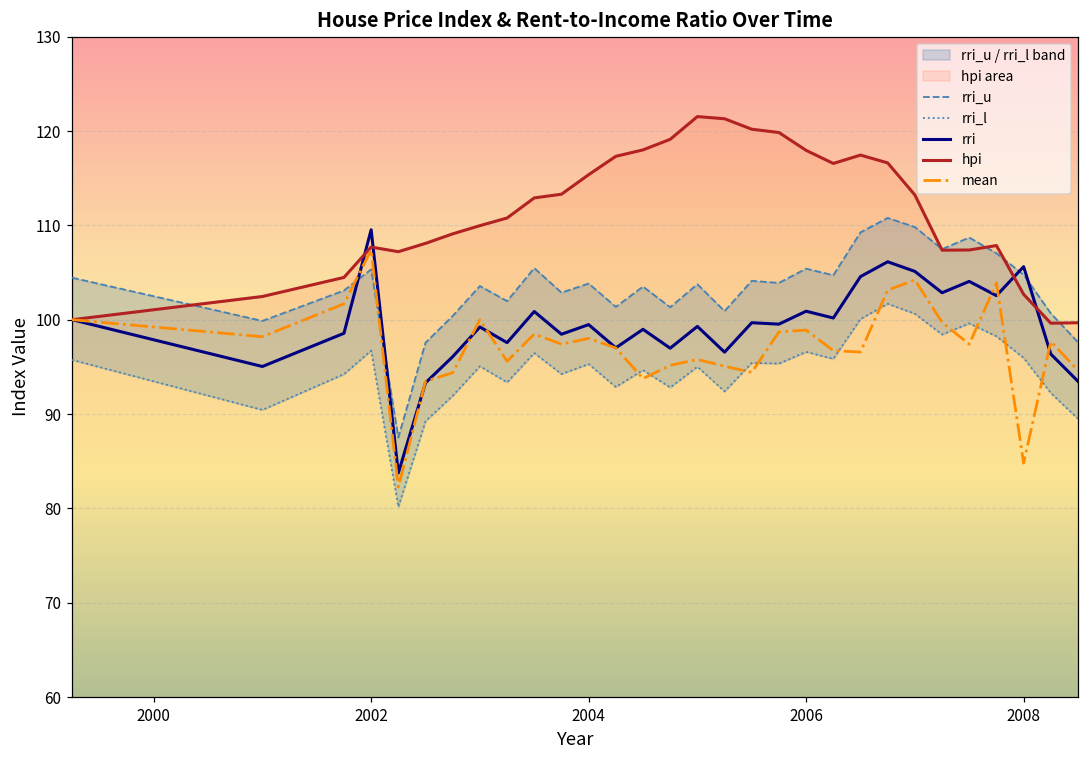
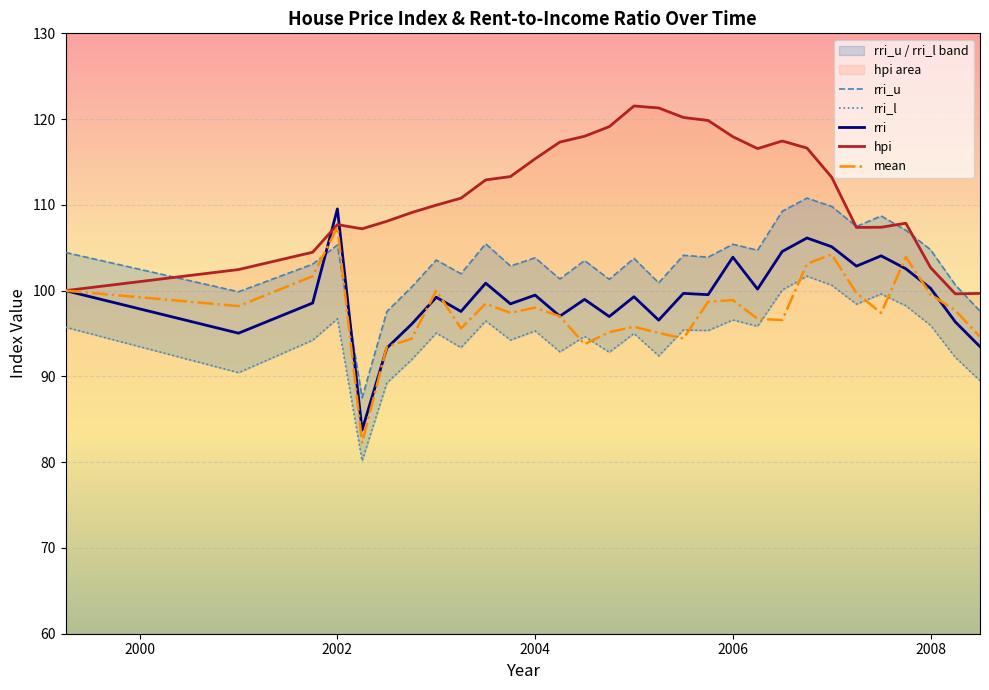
rri, 2006: 101 -> 104
rri, 2008: 106 -> 100
mean, 2008: 85 -> 100
